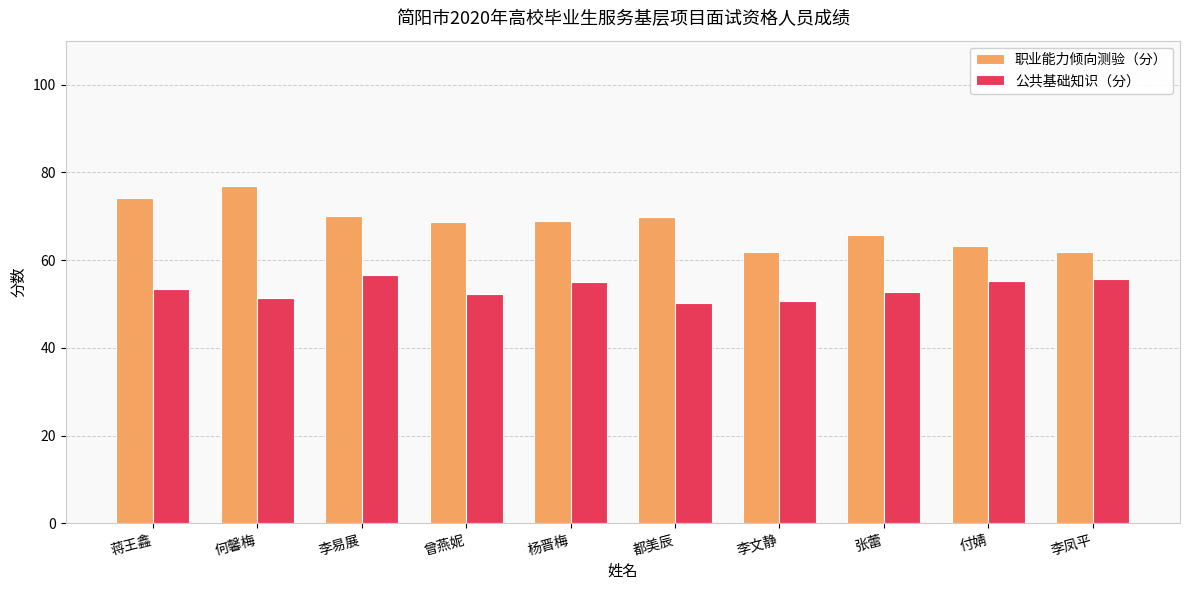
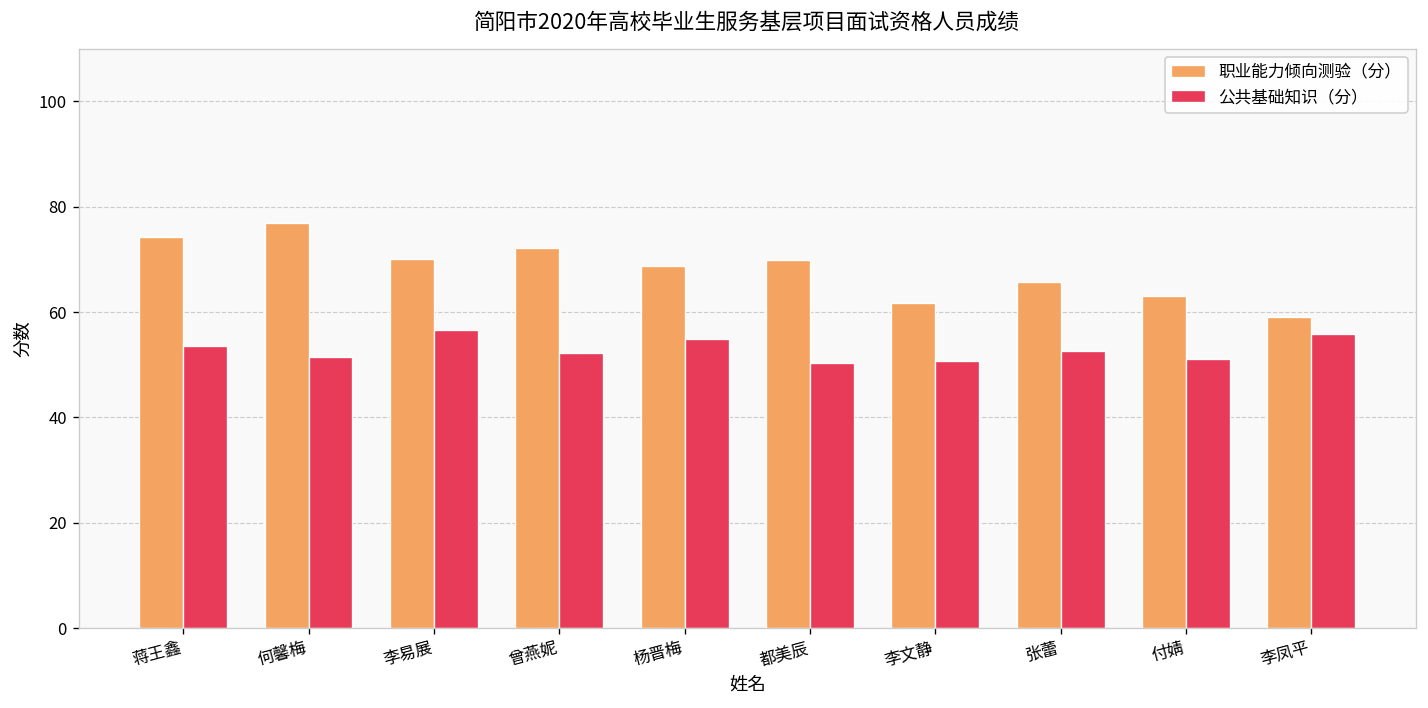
职业能力倾向测验（分）, 曾燕妮: 69 -> 72
公共基础知识（分）, 付婧: 55 -> 51
职业能力倾向测验（分）, 李凤平: 62 -> 59
